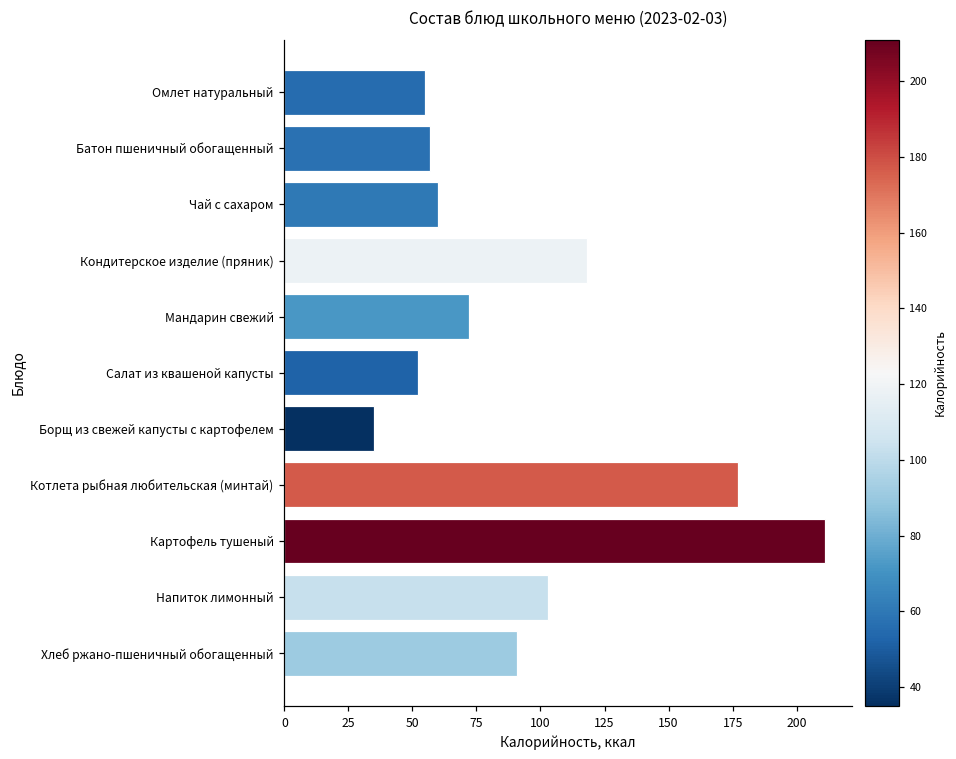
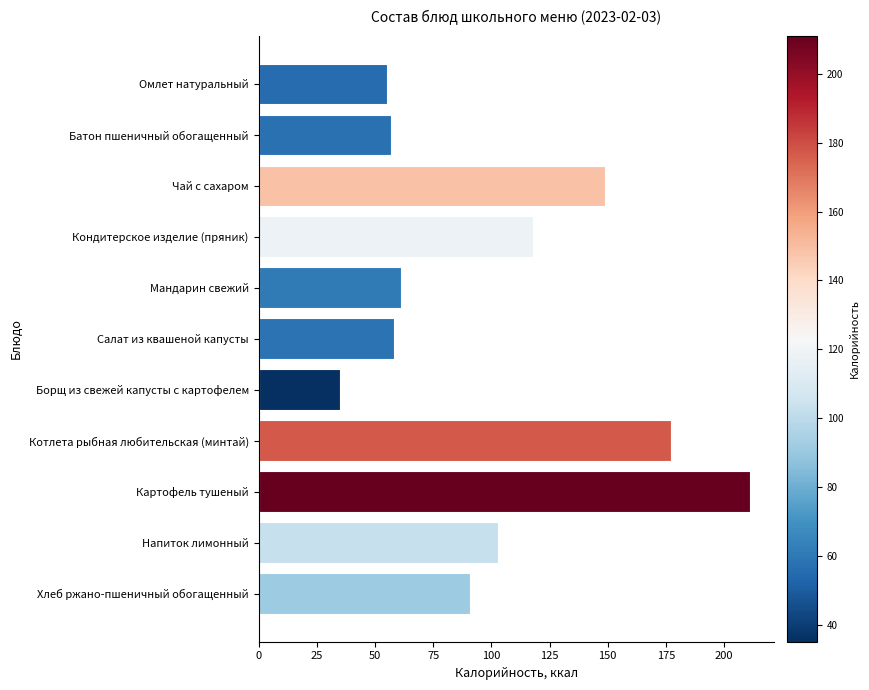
Чай с сахаром: 60 -> 149
Мандарин свежий: 72 -> 61
Салат из квашеной капусты: 52 -> 58
